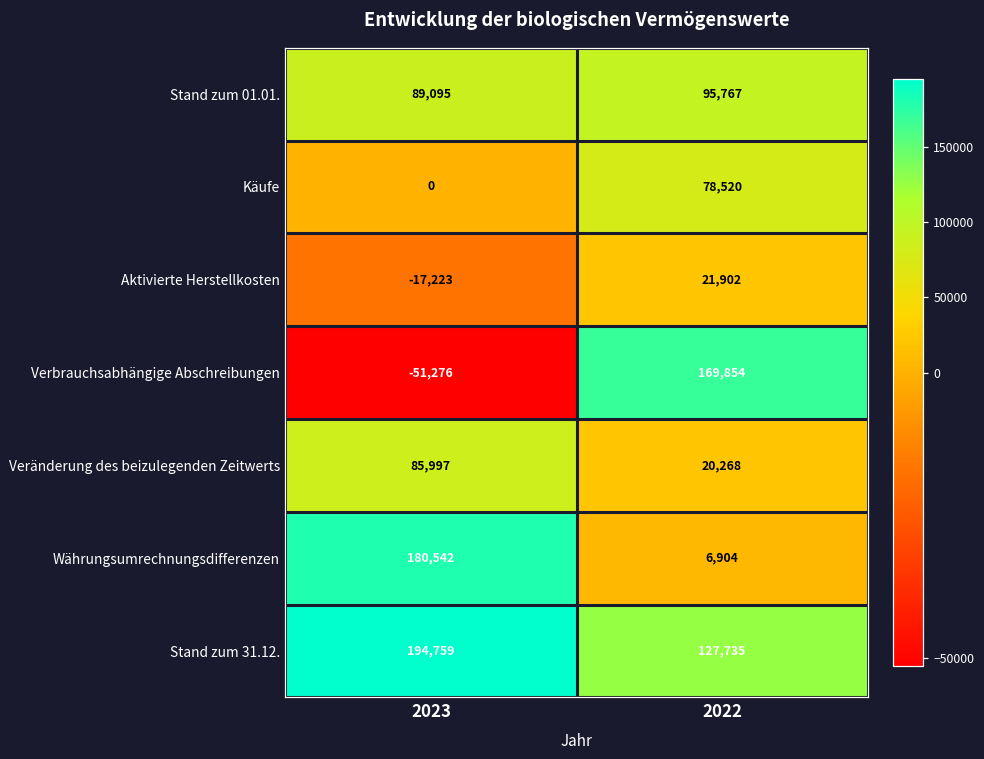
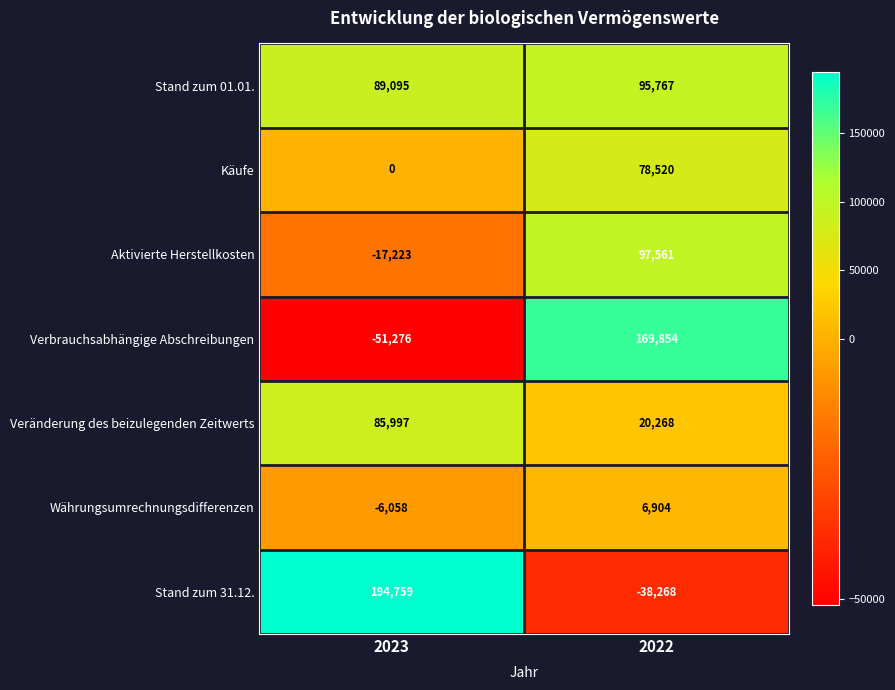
Aktivierte Herstellkosten, 2022: 21,902 -> 97,561
Währungsumrechnungsdifferenzen, 2023: 180,542 -> -6,058
Stand zum 31.12., 2022: 127,735 -> -38,268
